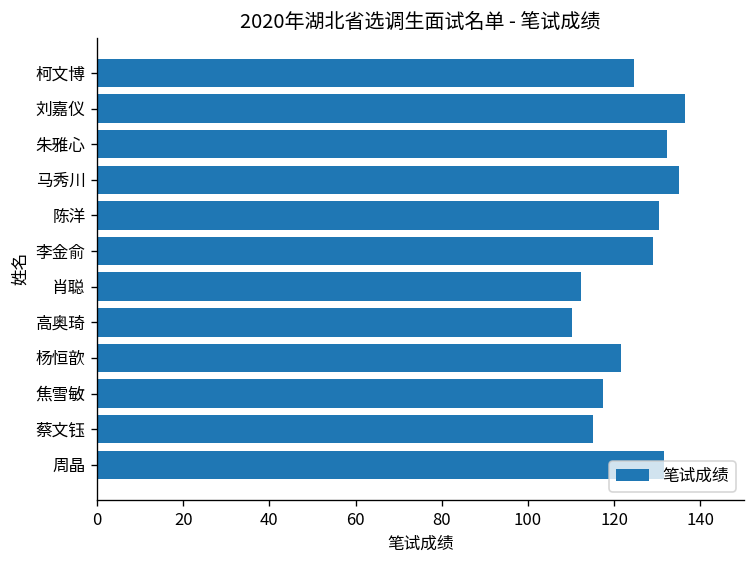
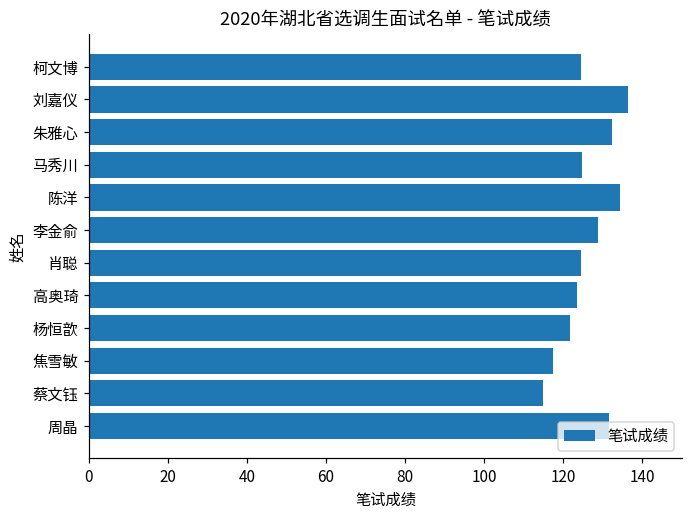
马秀川: 135 -> 125
陈洋: 131 -> 134
肖聪: 112 -> 125
高奥琦: 110 -> 124
